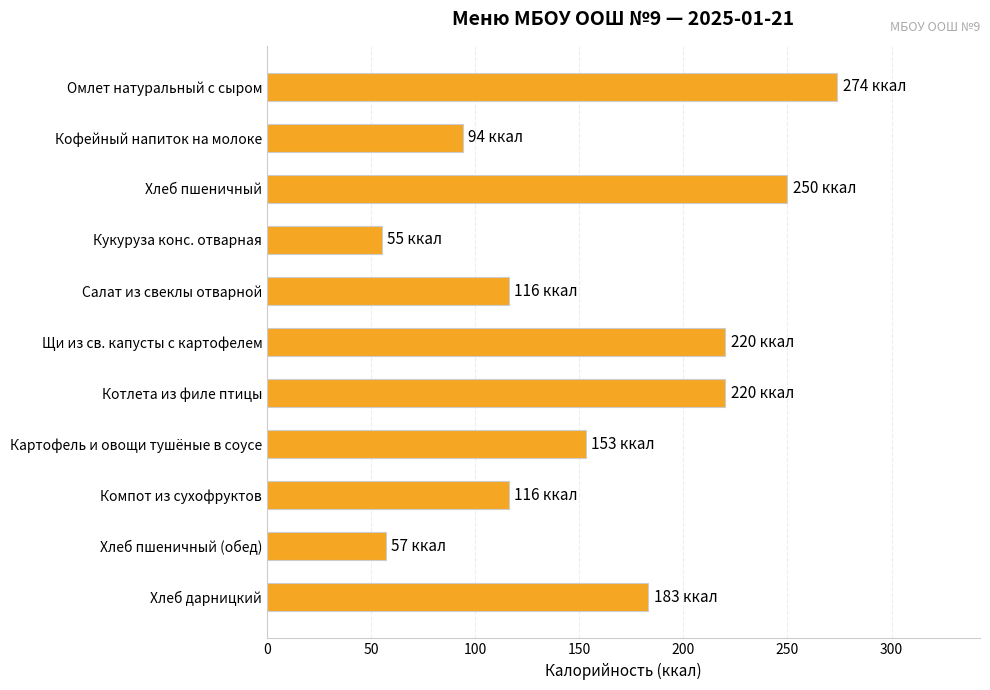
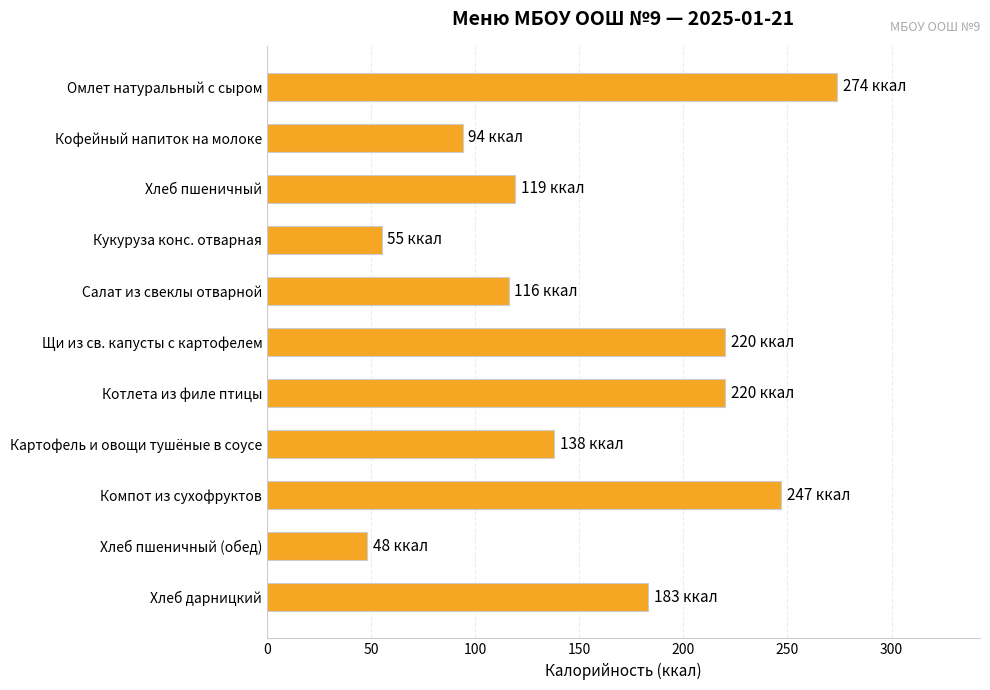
Хлеб пшеничный: 250 -> 119
Картофель и овощи тушёные в соусе: 153 -> 138
Компот из сухофруктов: 116 -> 247
Хлеб пшеничный (обед): 57 -> 48
